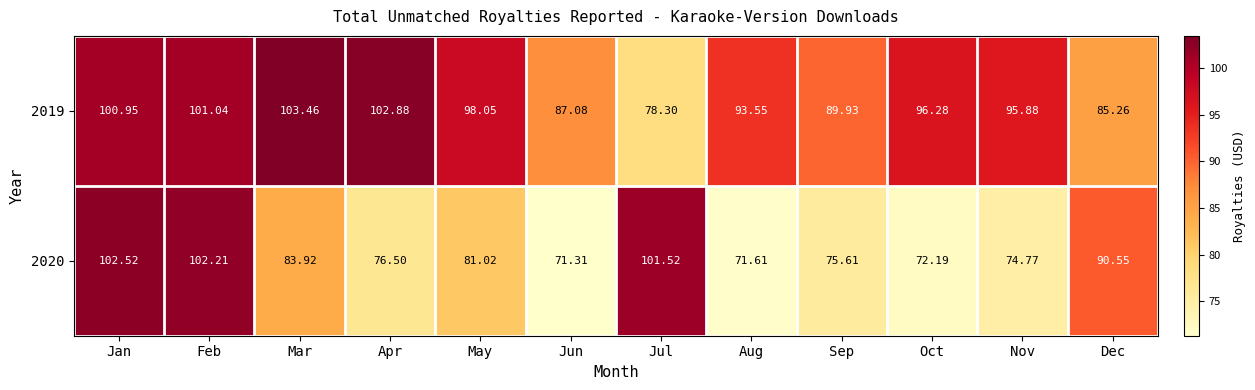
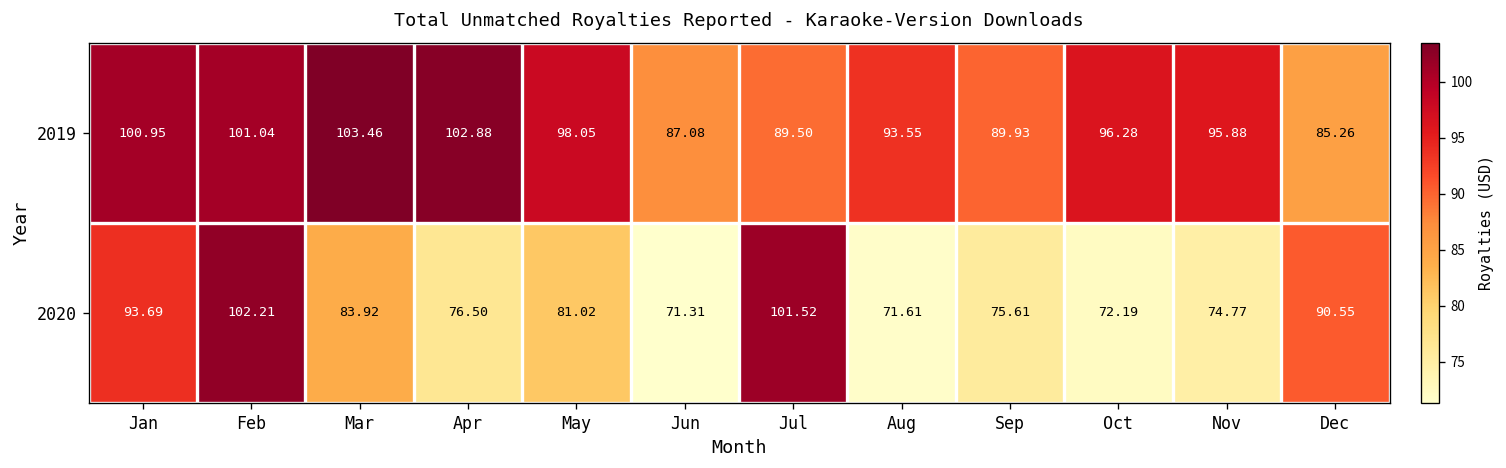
2019, Jul: 78.30 -> 89.50
2020, Jan: 102.52 -> 93.69
